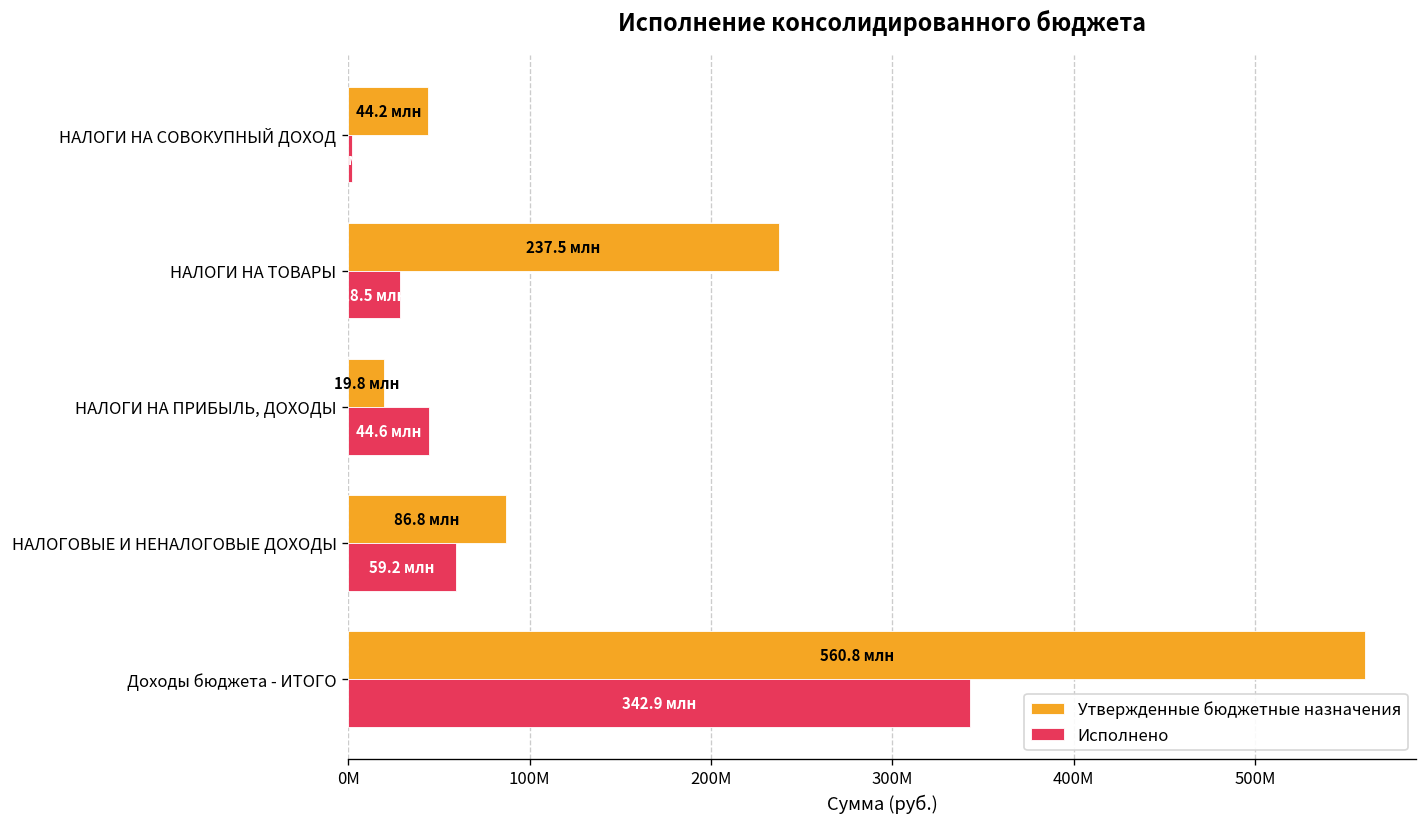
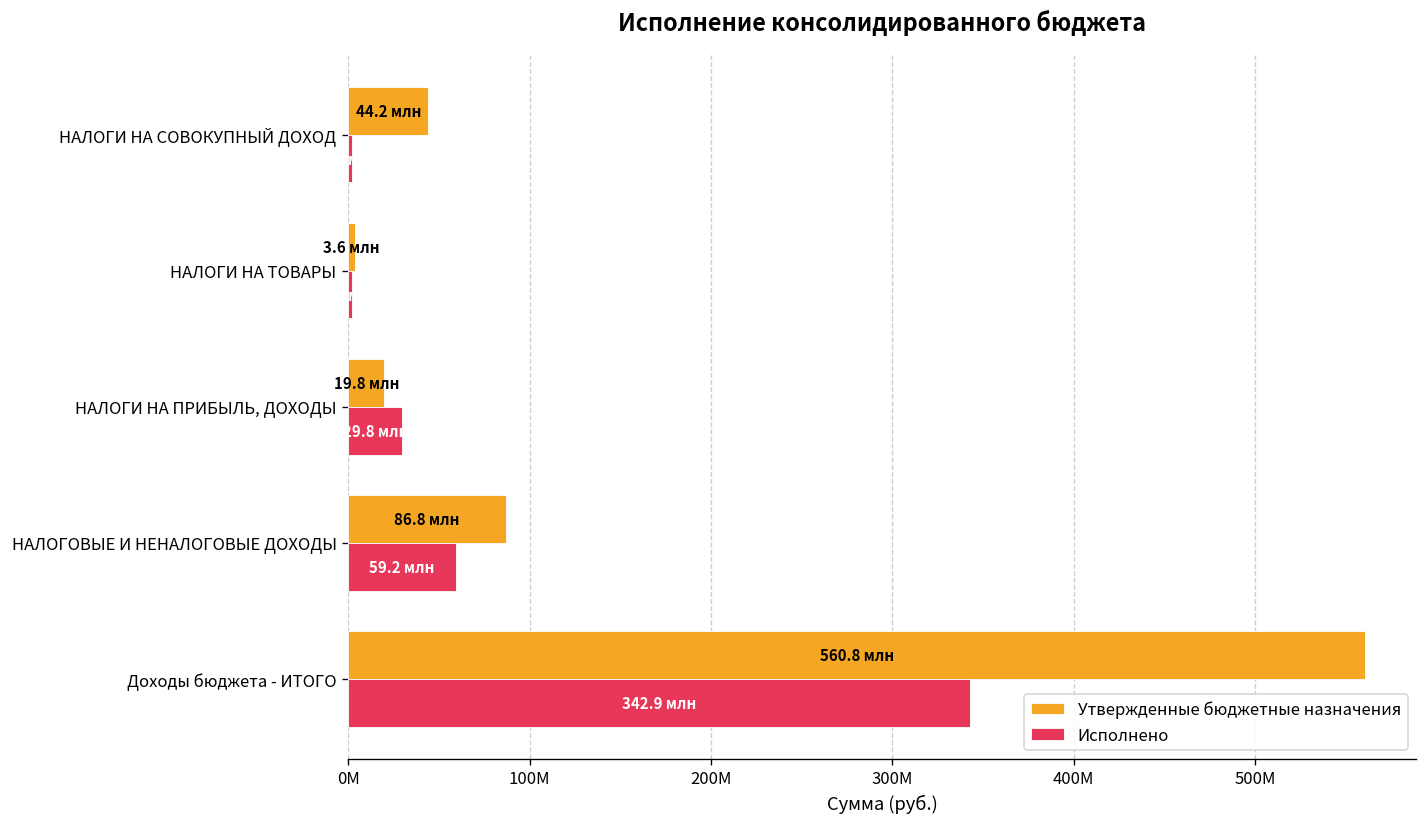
Утвержденные бюджетные назначения, НАЛОГИ НА ТОВАРЫ: 237.5 -> 3.6
Исполнено, НАЛОГИ НА ТОВАРЫ: 29000000 -> 2000000
Исполнено, НАЛОГИ НА ПРИБЫЛЬ, ДОХОДЫ: 44.6 -> 29.8
